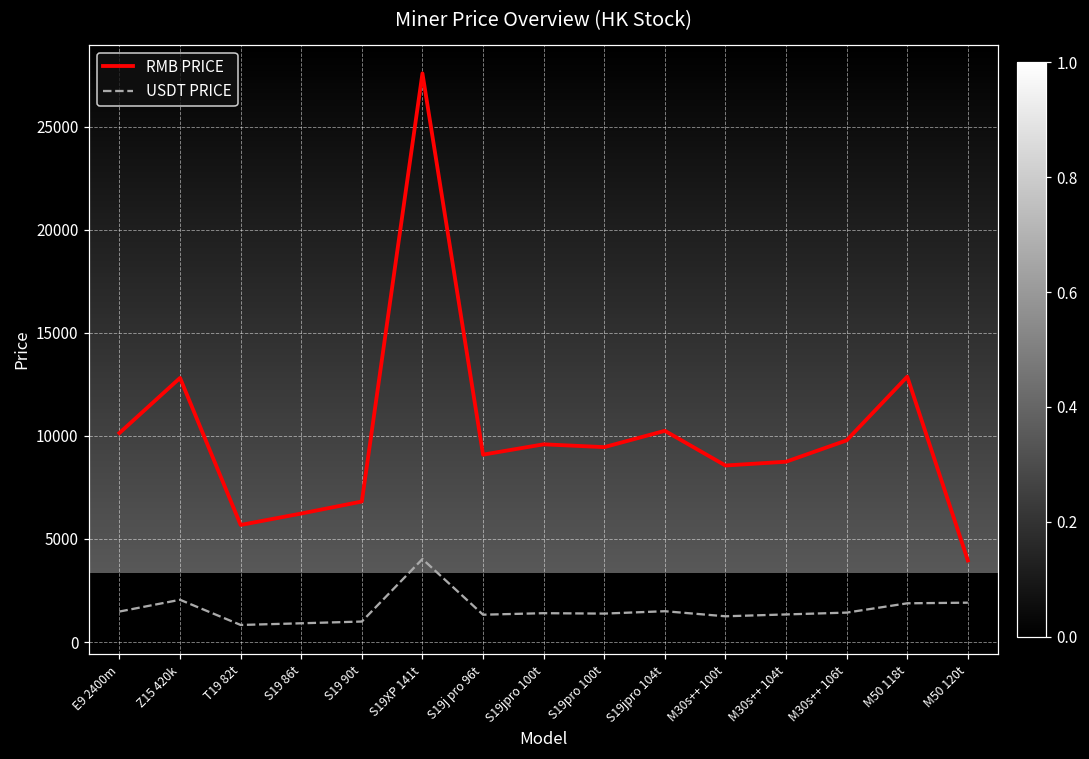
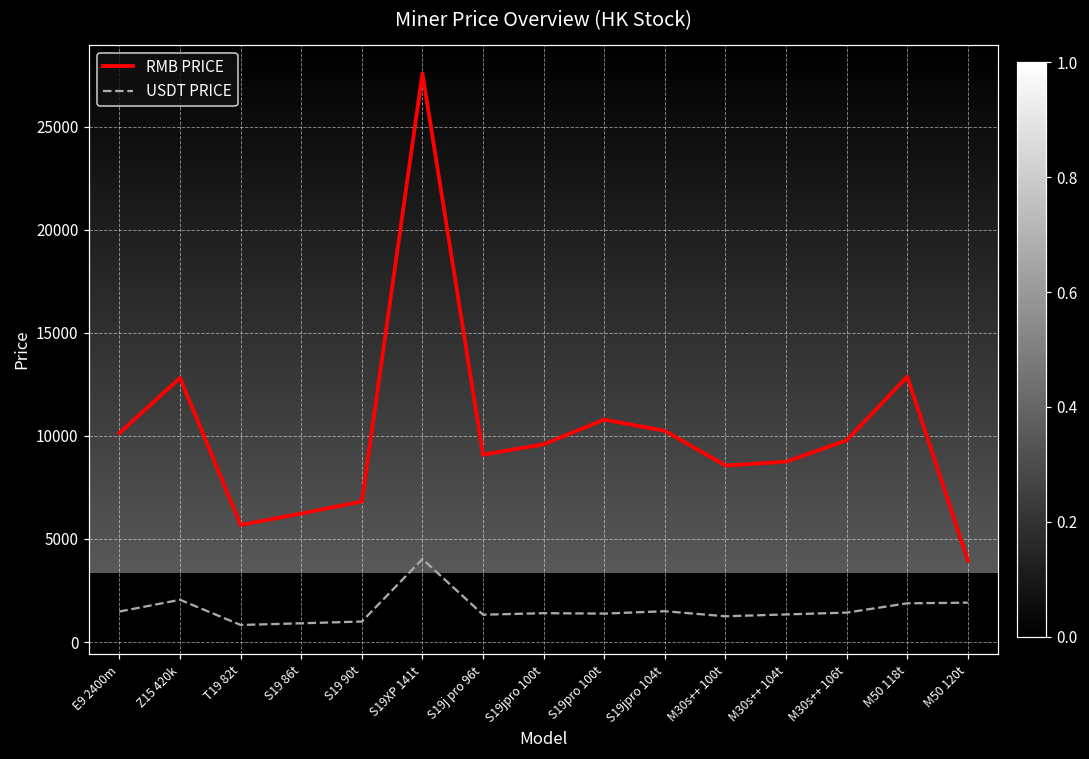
RMB PRICE, S19pro 100t: 9500 -> 10800
